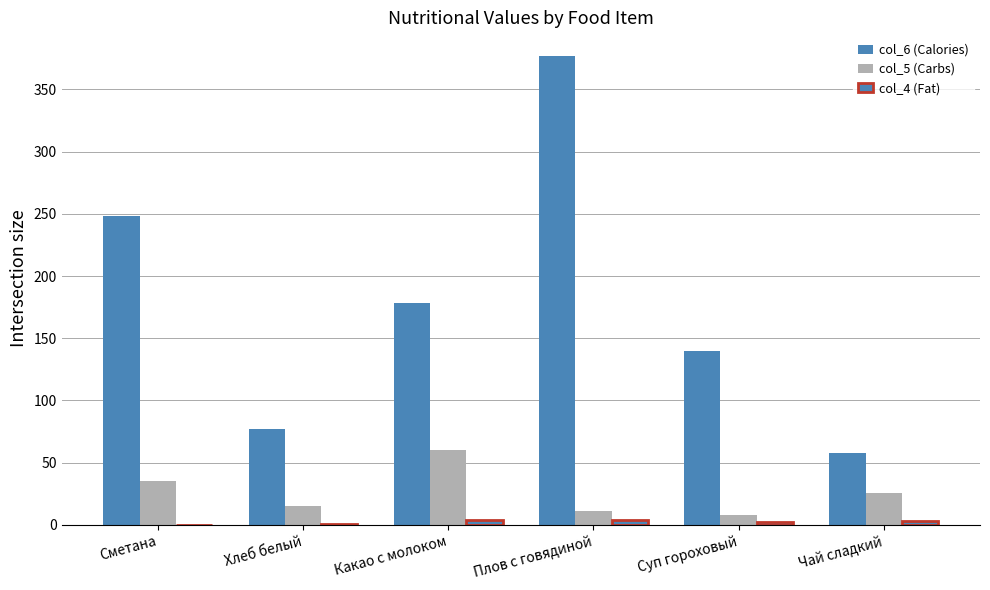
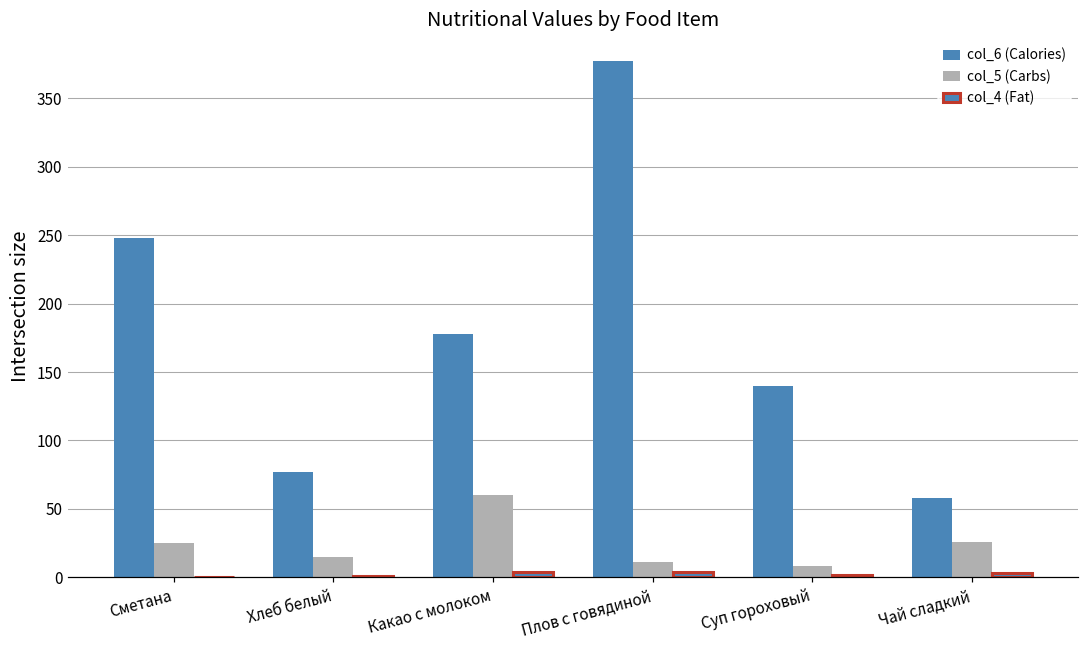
col_5 (Carbs), Сметана: 35 -> 25
